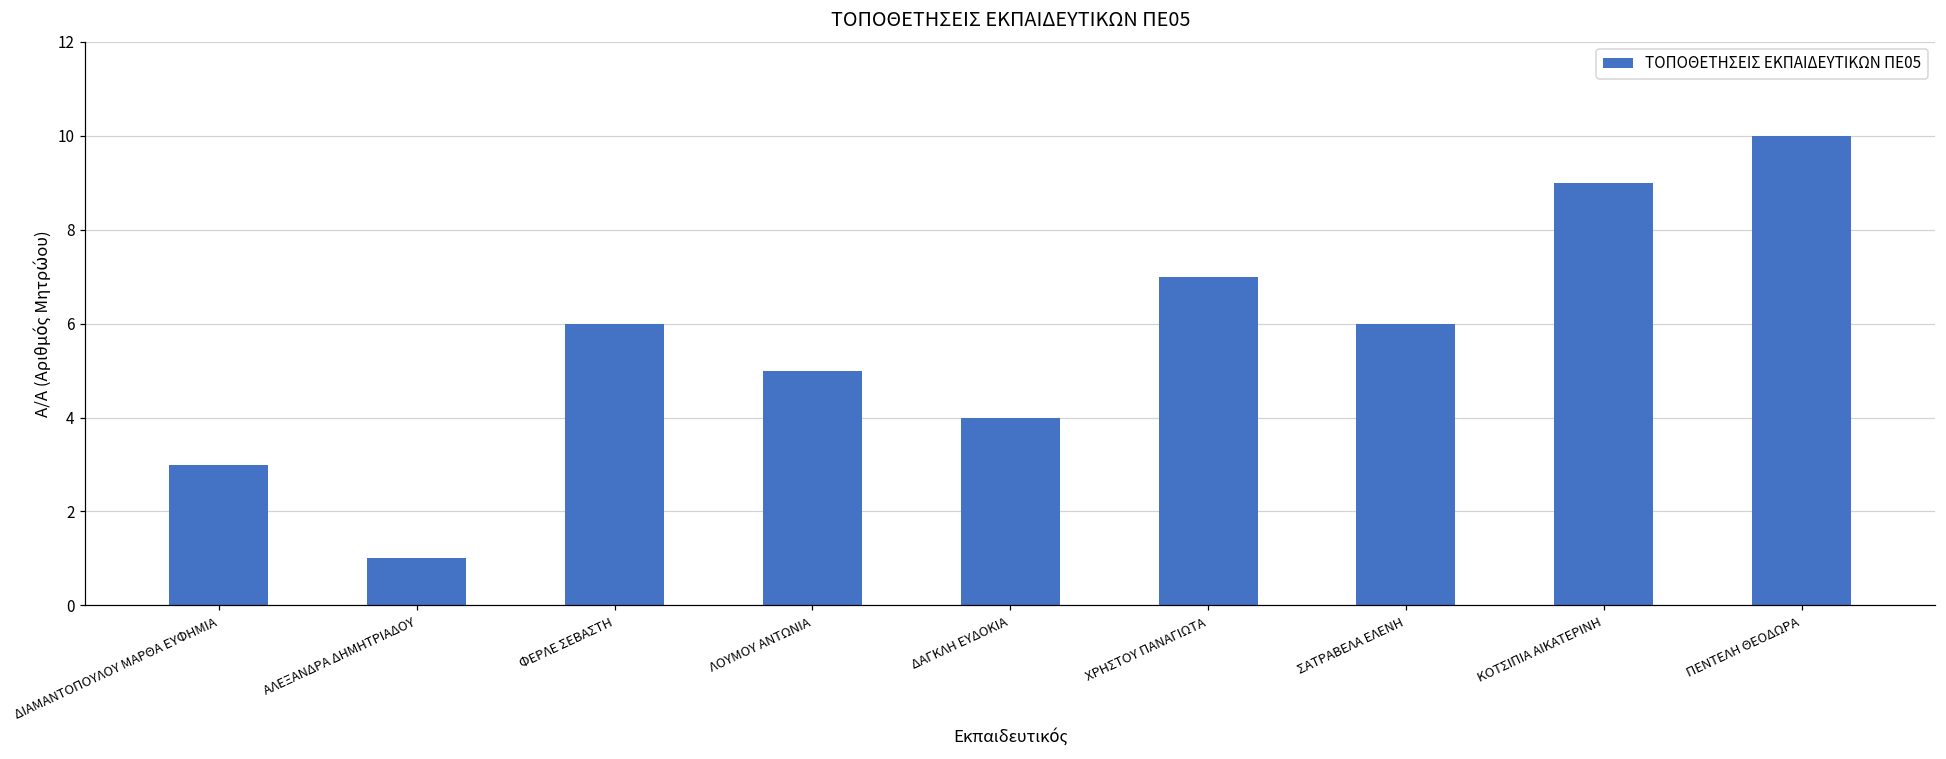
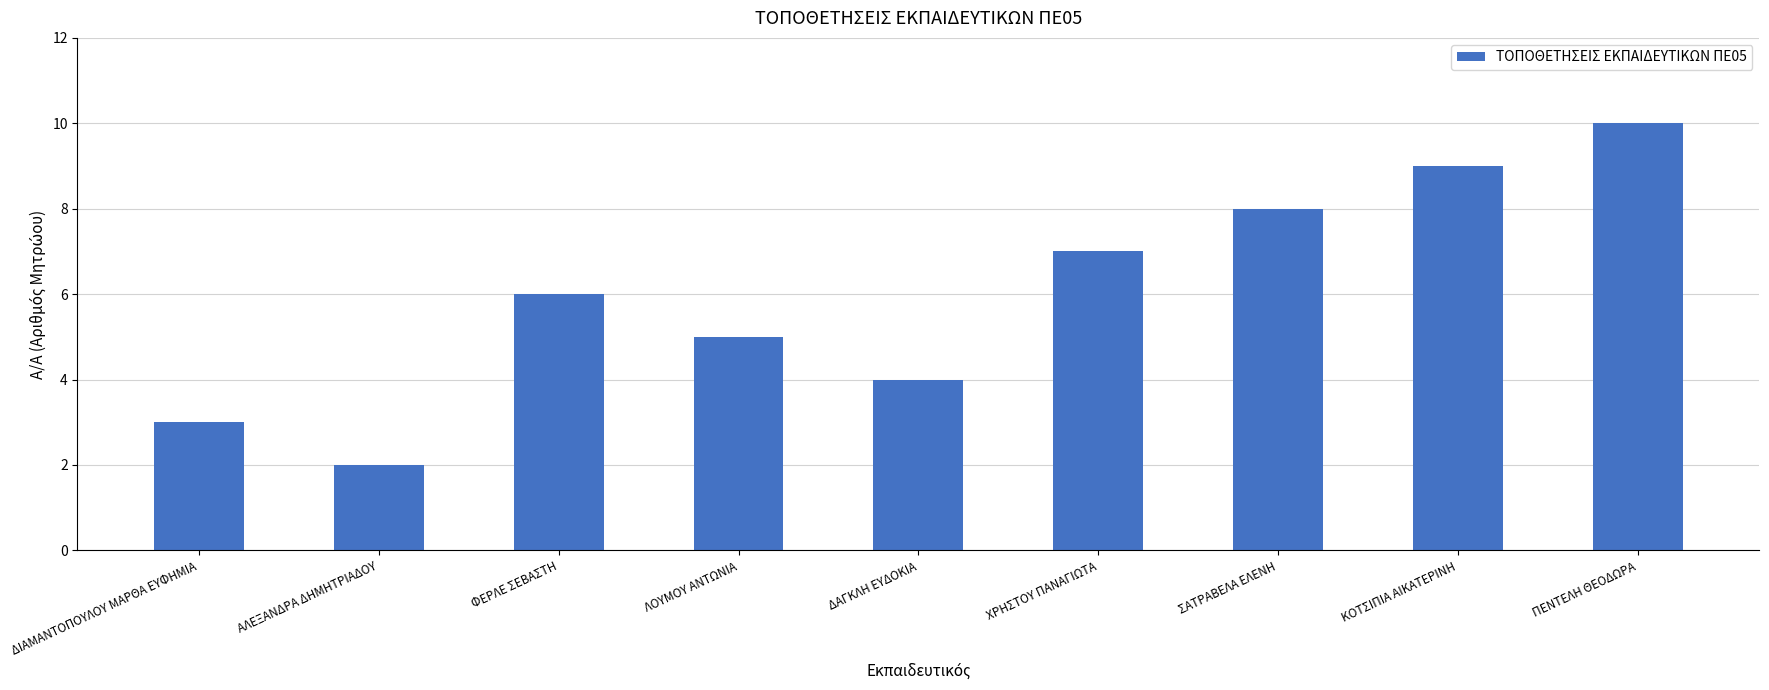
ΑΛΕΞΑΝΔΡΑ ΔΗΜΗΤΡΙΑΔΟΥ: 1 -> 2
ΣΑΤΡΑΒΕΛΑ ΕΛΕΝΗ: 6 -> 8
